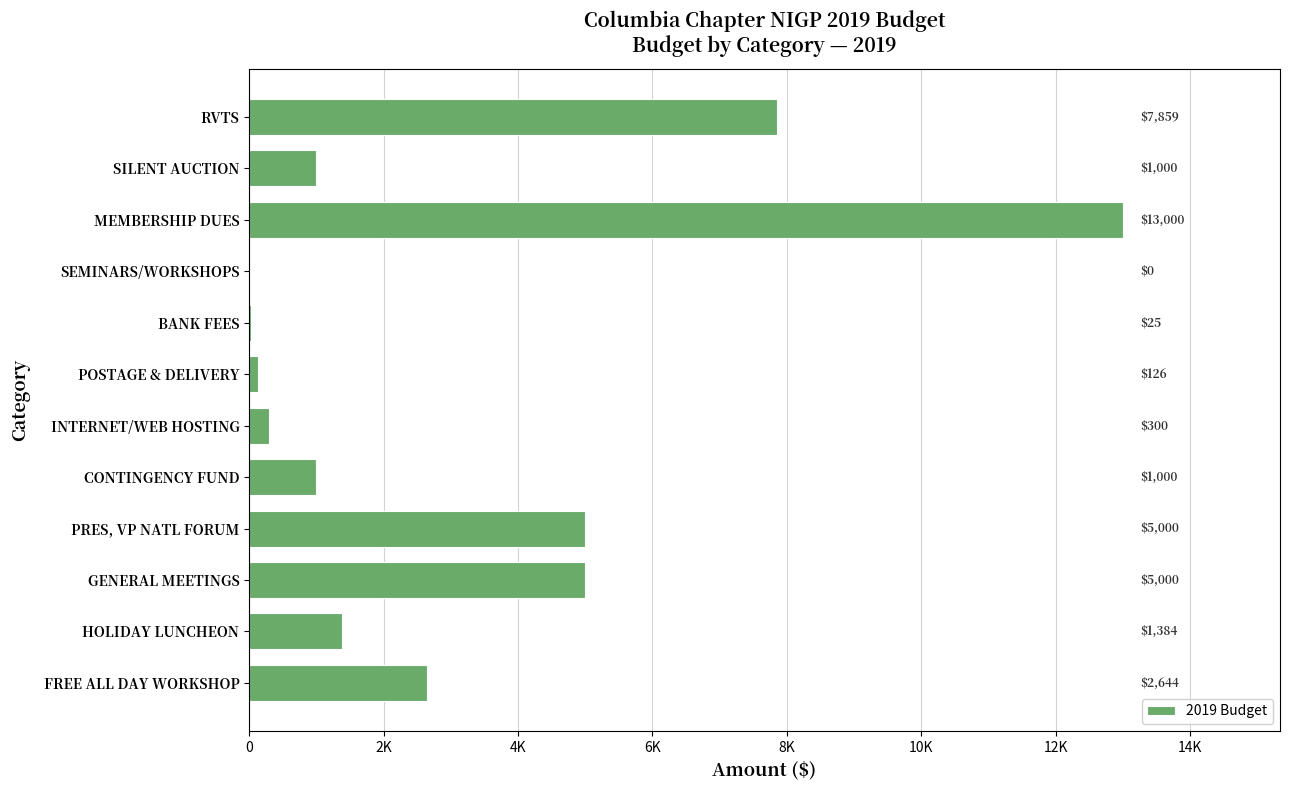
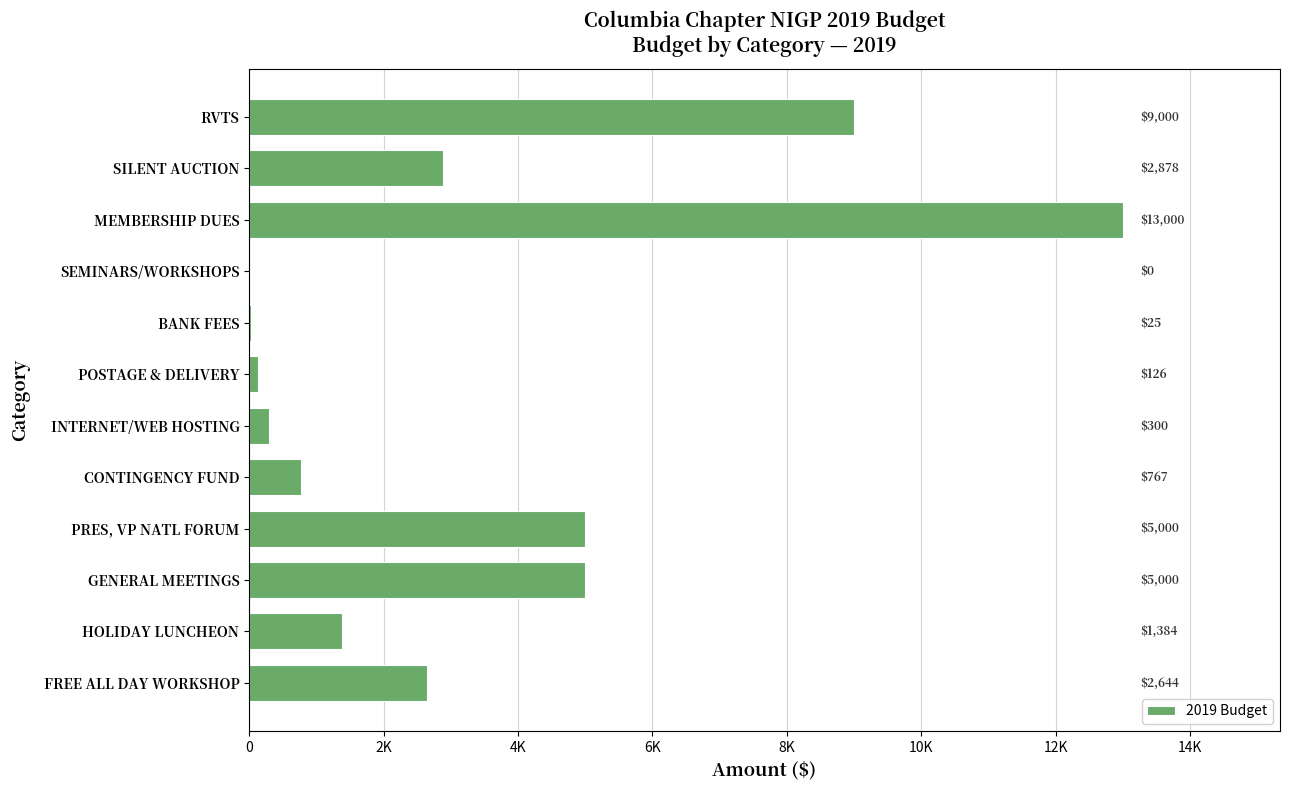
RVTS: $7,859 -> $9,000
SILENT AUCTION: $1,000 -> $2,878
CONTINGENCY FUND: $1,000 -> $767
